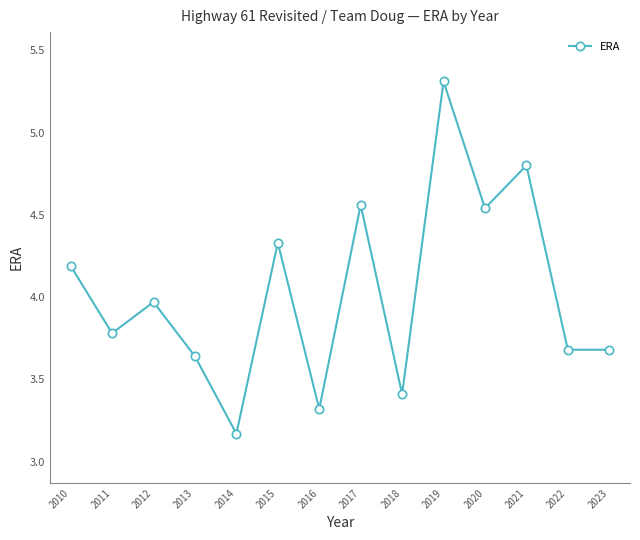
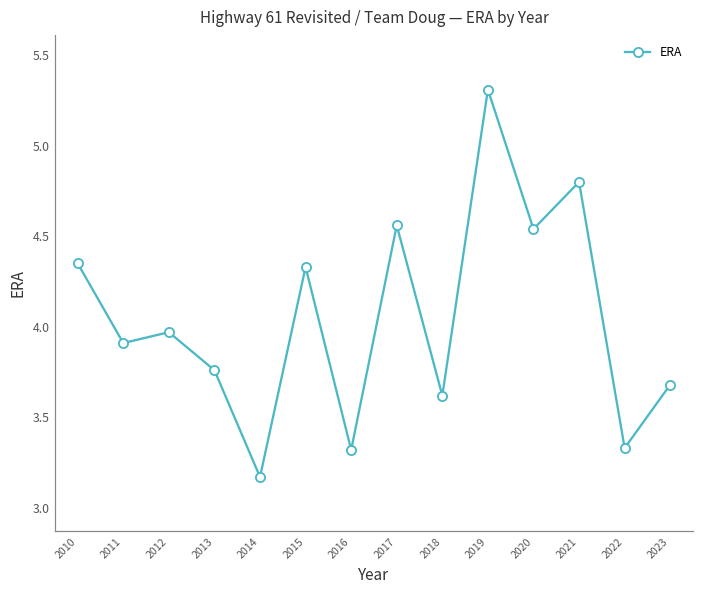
2010: 4.19 -> 4.35
2011: 3.78 -> 3.91
2013: 3.64 -> 3.76
2018: 3.41 -> 3.62
2022: 3.68 -> 3.33
